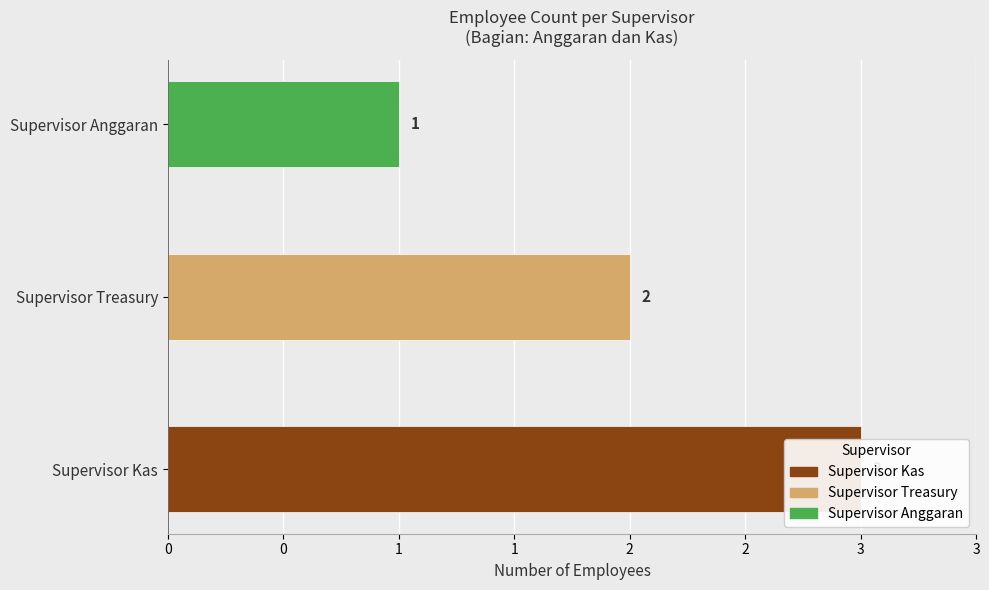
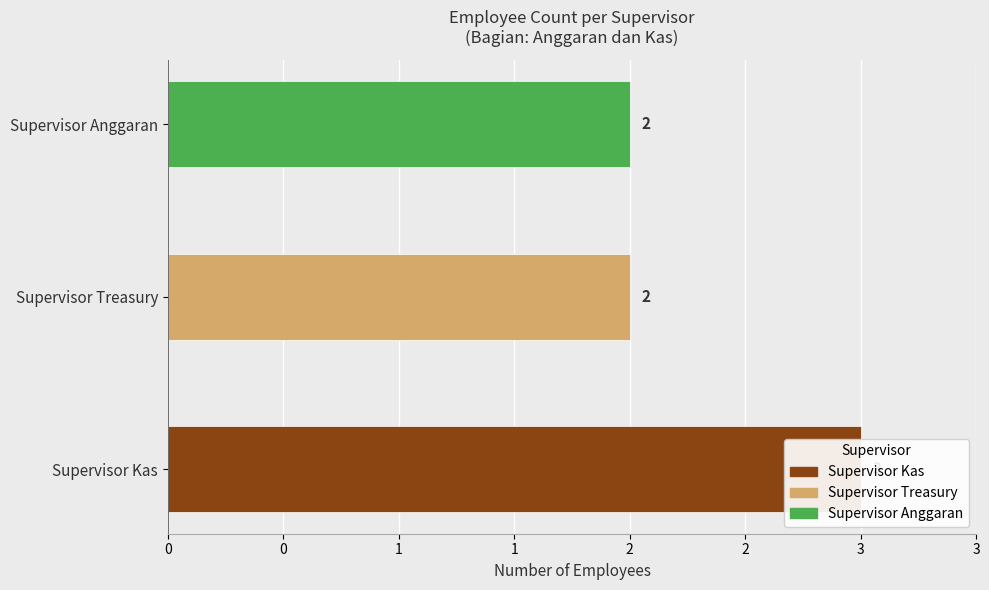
Supervisor Anggaran: 1 -> 2
